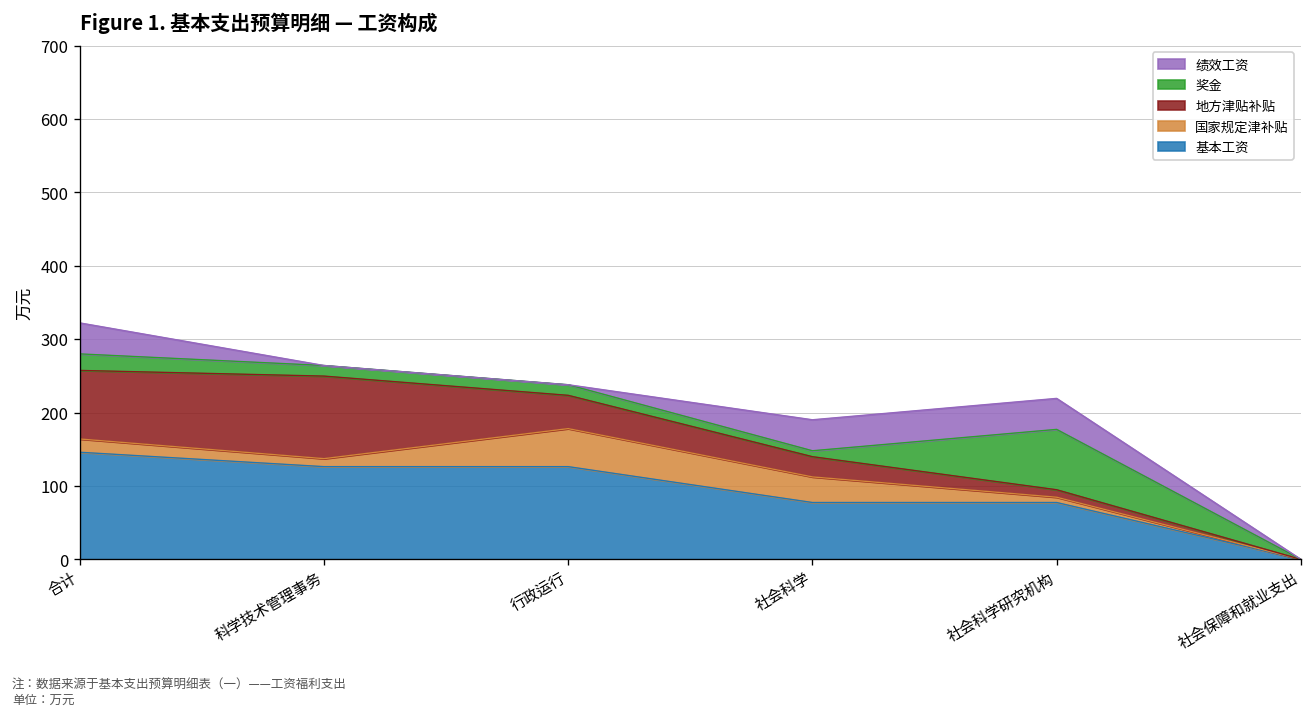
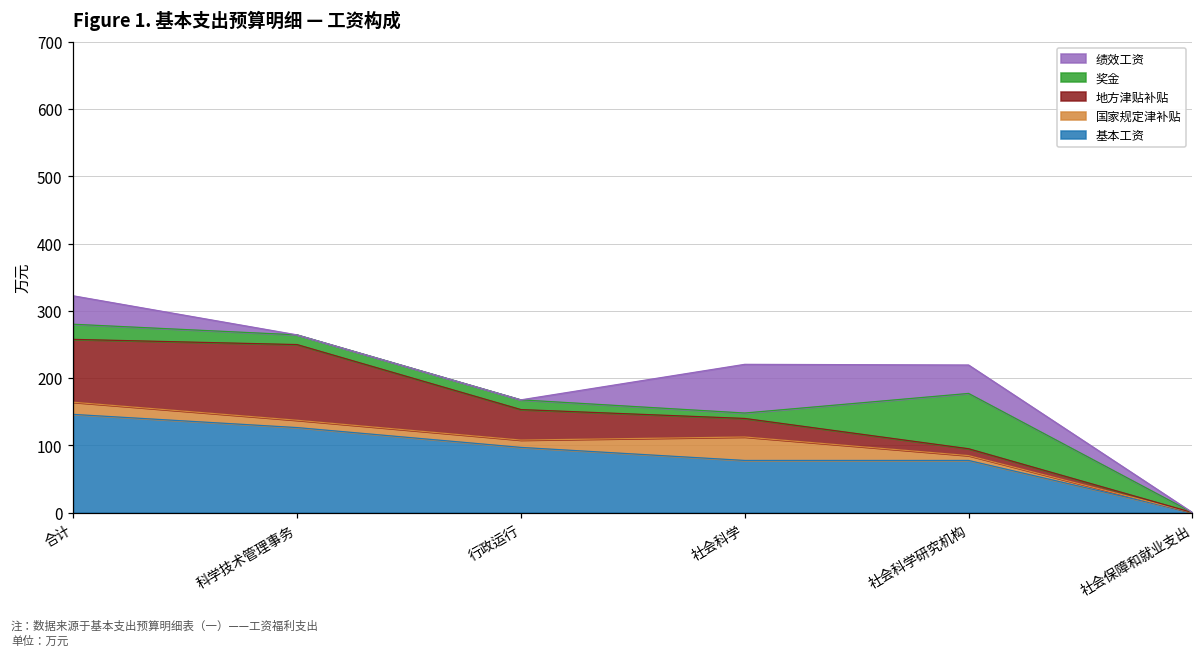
基本工资, 行政运行: 130 -> 100
国家规定津补贴, 行政运行: 50 -> 10
绩效工资, 社会科学: 40 -> 70
